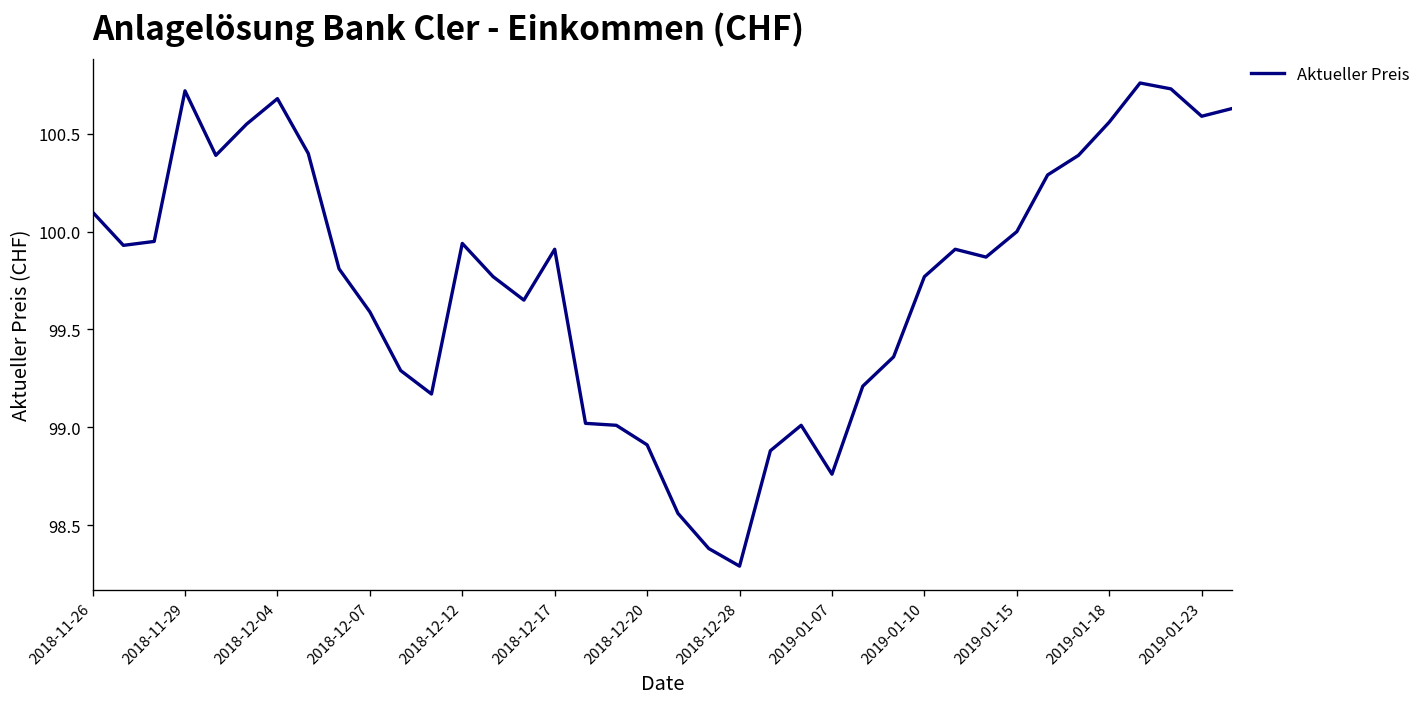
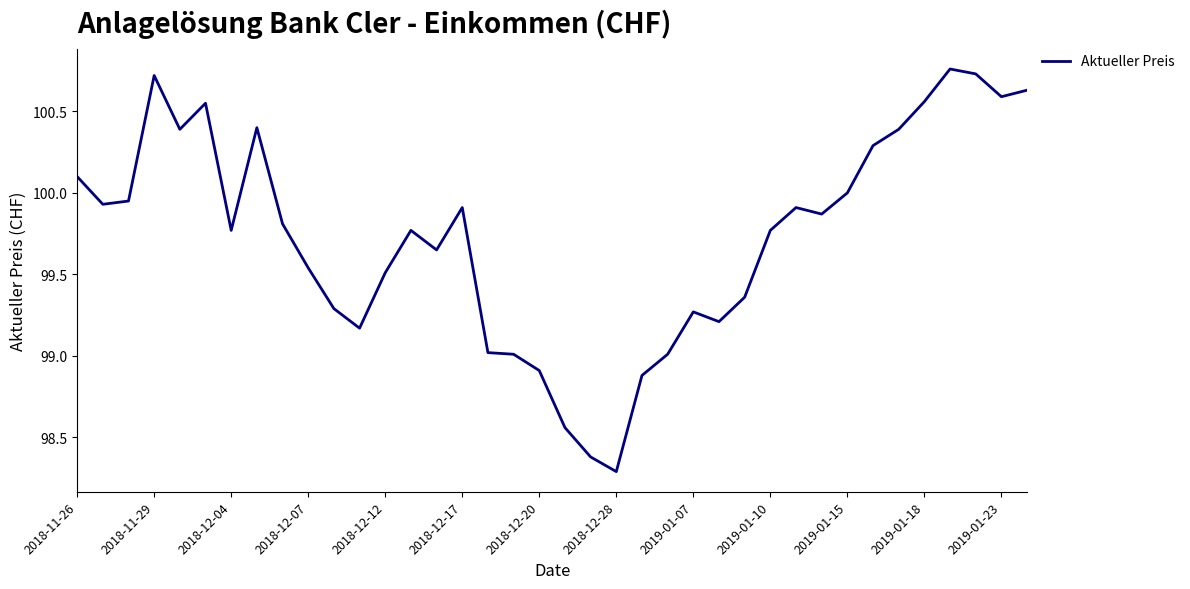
2018-12-04: 100.68 -> 99.77
2018-12-07: 99.59 -> 99.54
2018-12-12: 99.94 -> 99.51
2019-01-07: 98.76 -> 99.27
